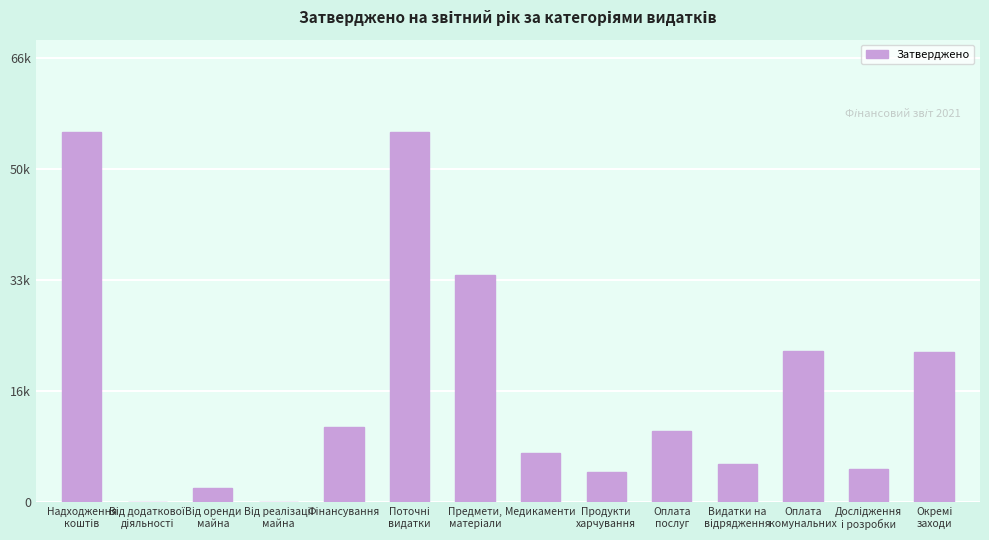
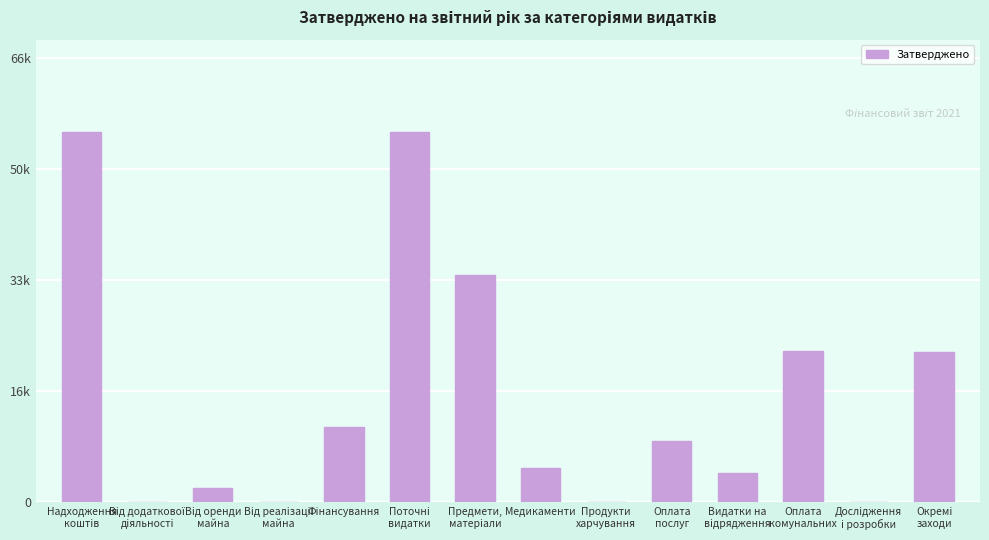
Медикаменти: 7000 -> 5000
Продукти харчування: 4000 -> 0
Оплата послуг: 11000 -> 9000
Видатки на відрядження: 6000 -> 4000
Дослідження і розробки: 5000 -> 0
